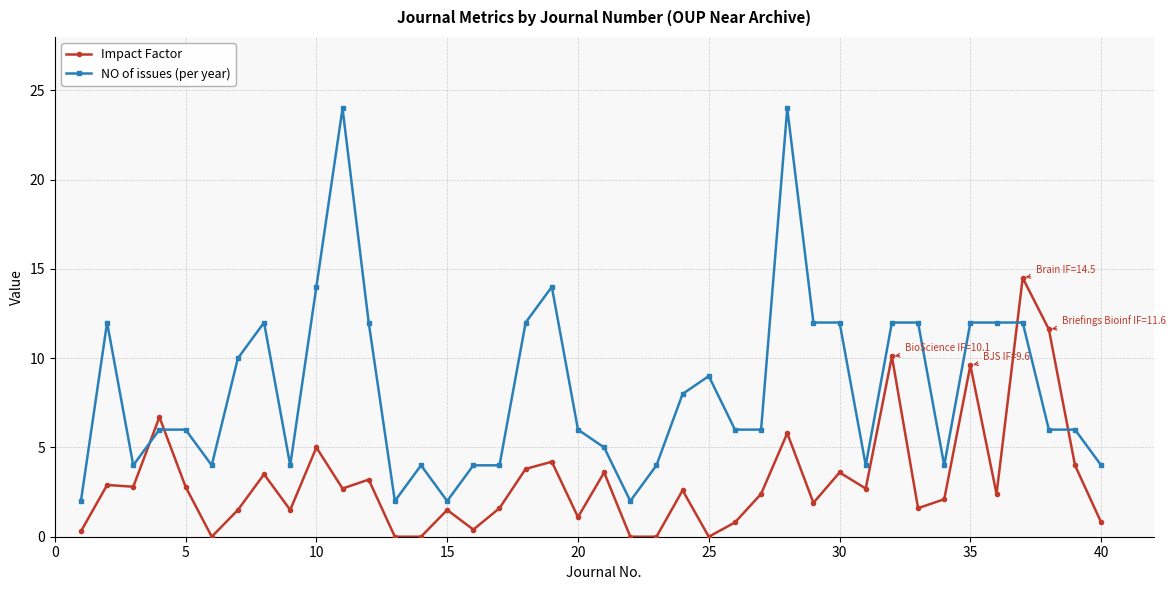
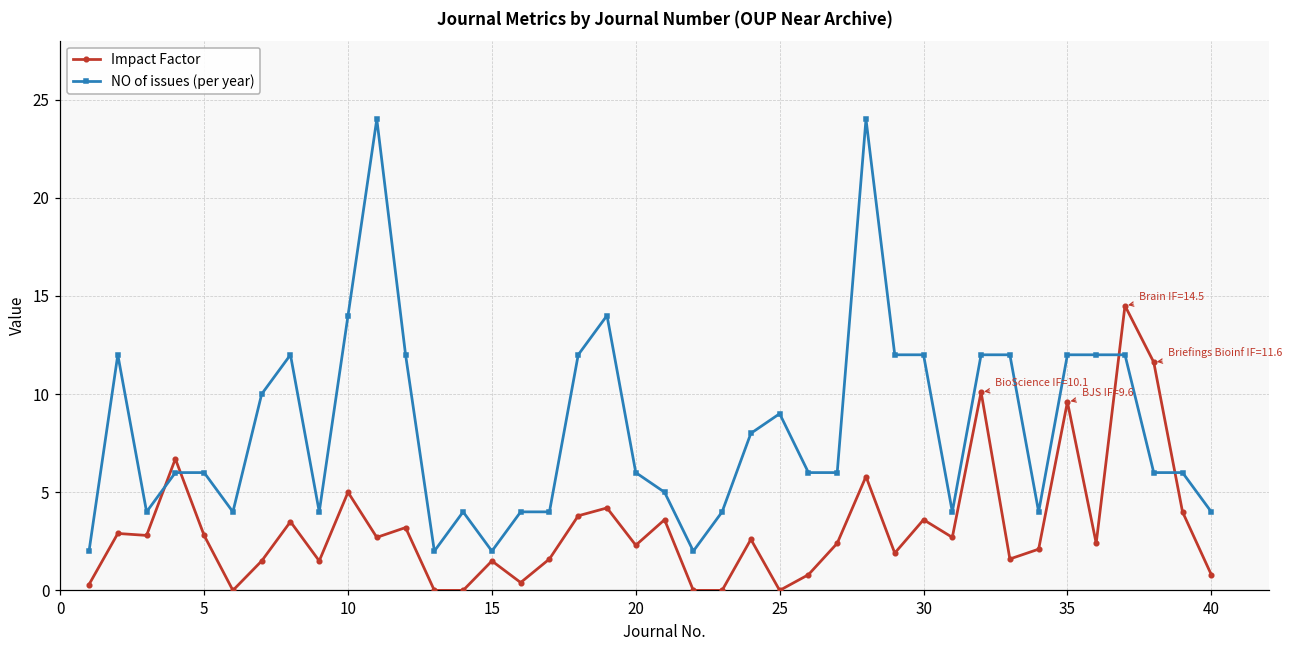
Impact Factor, 20: 1.1 -> 2.3
